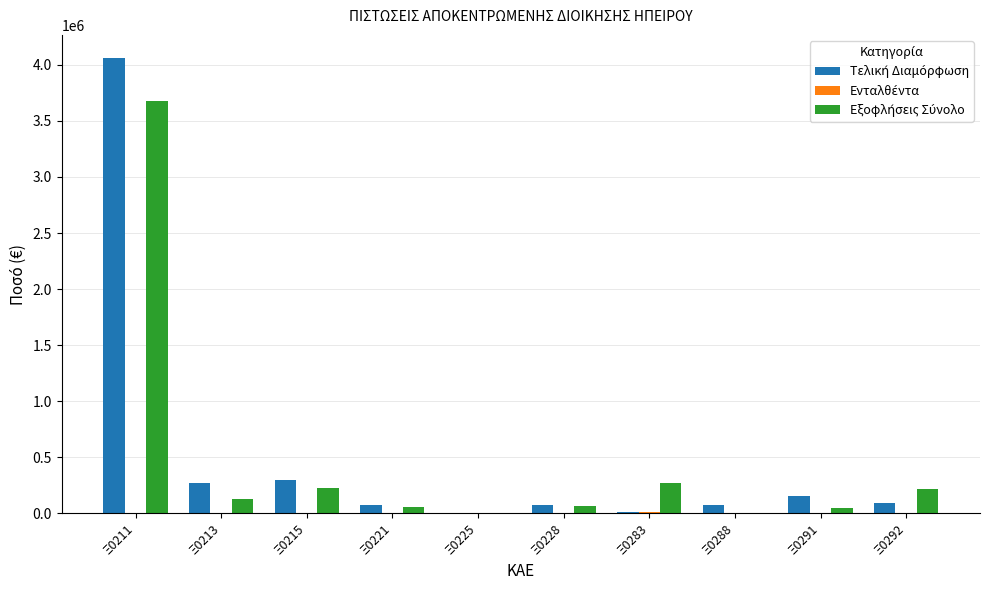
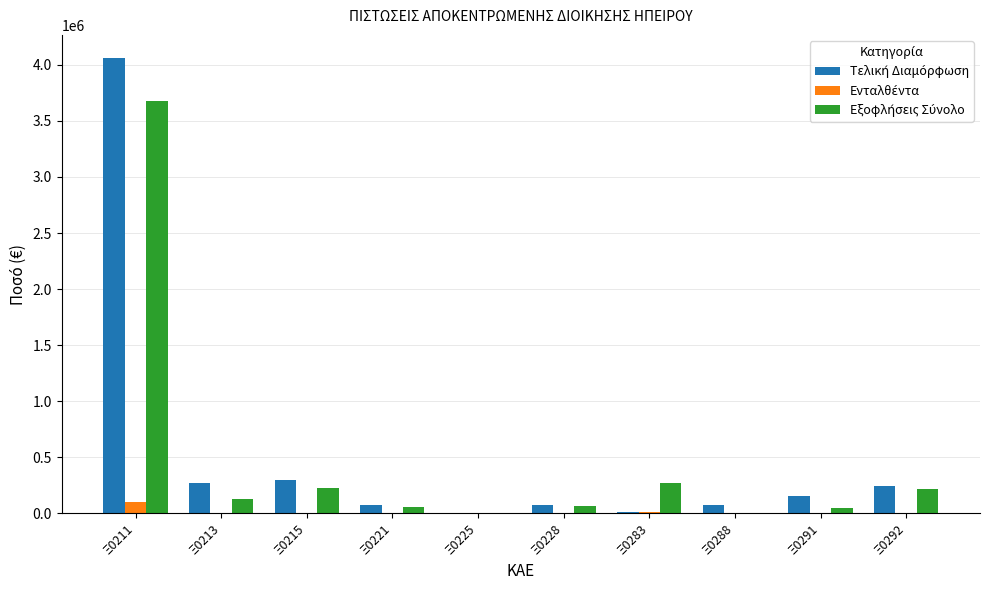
Ενταλθέντα, Ξ0211: 0 -> 100000
Τελική Διαμόρφωση, Ξ0292: 90000 -> 250000
